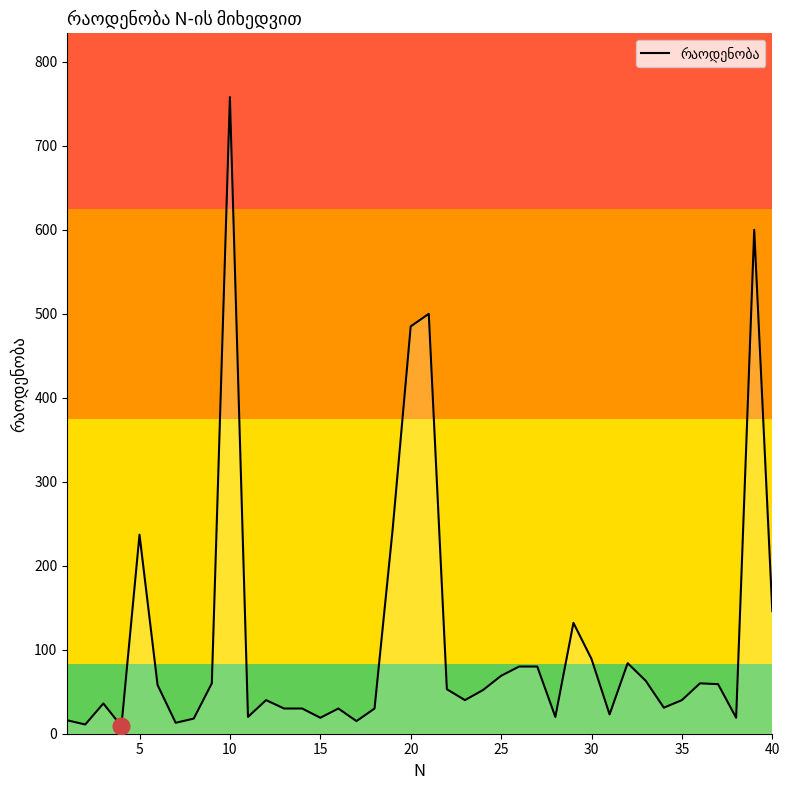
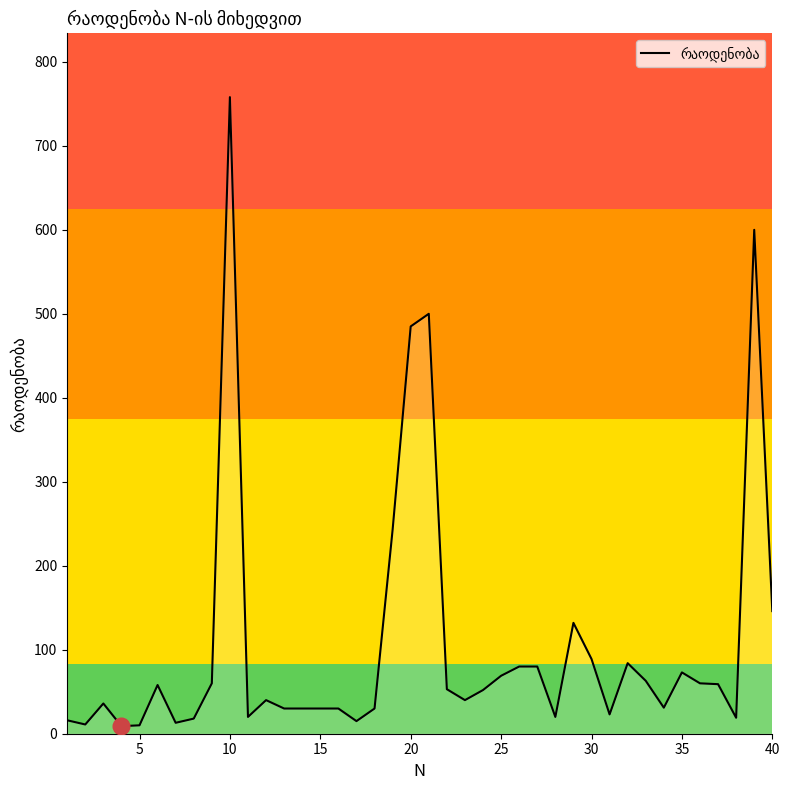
რაოდენობა, 5: 240 -> 10
რაოდენობა, 15: 20 -> 30
რაოდენობა, 35: 40 -> 70
